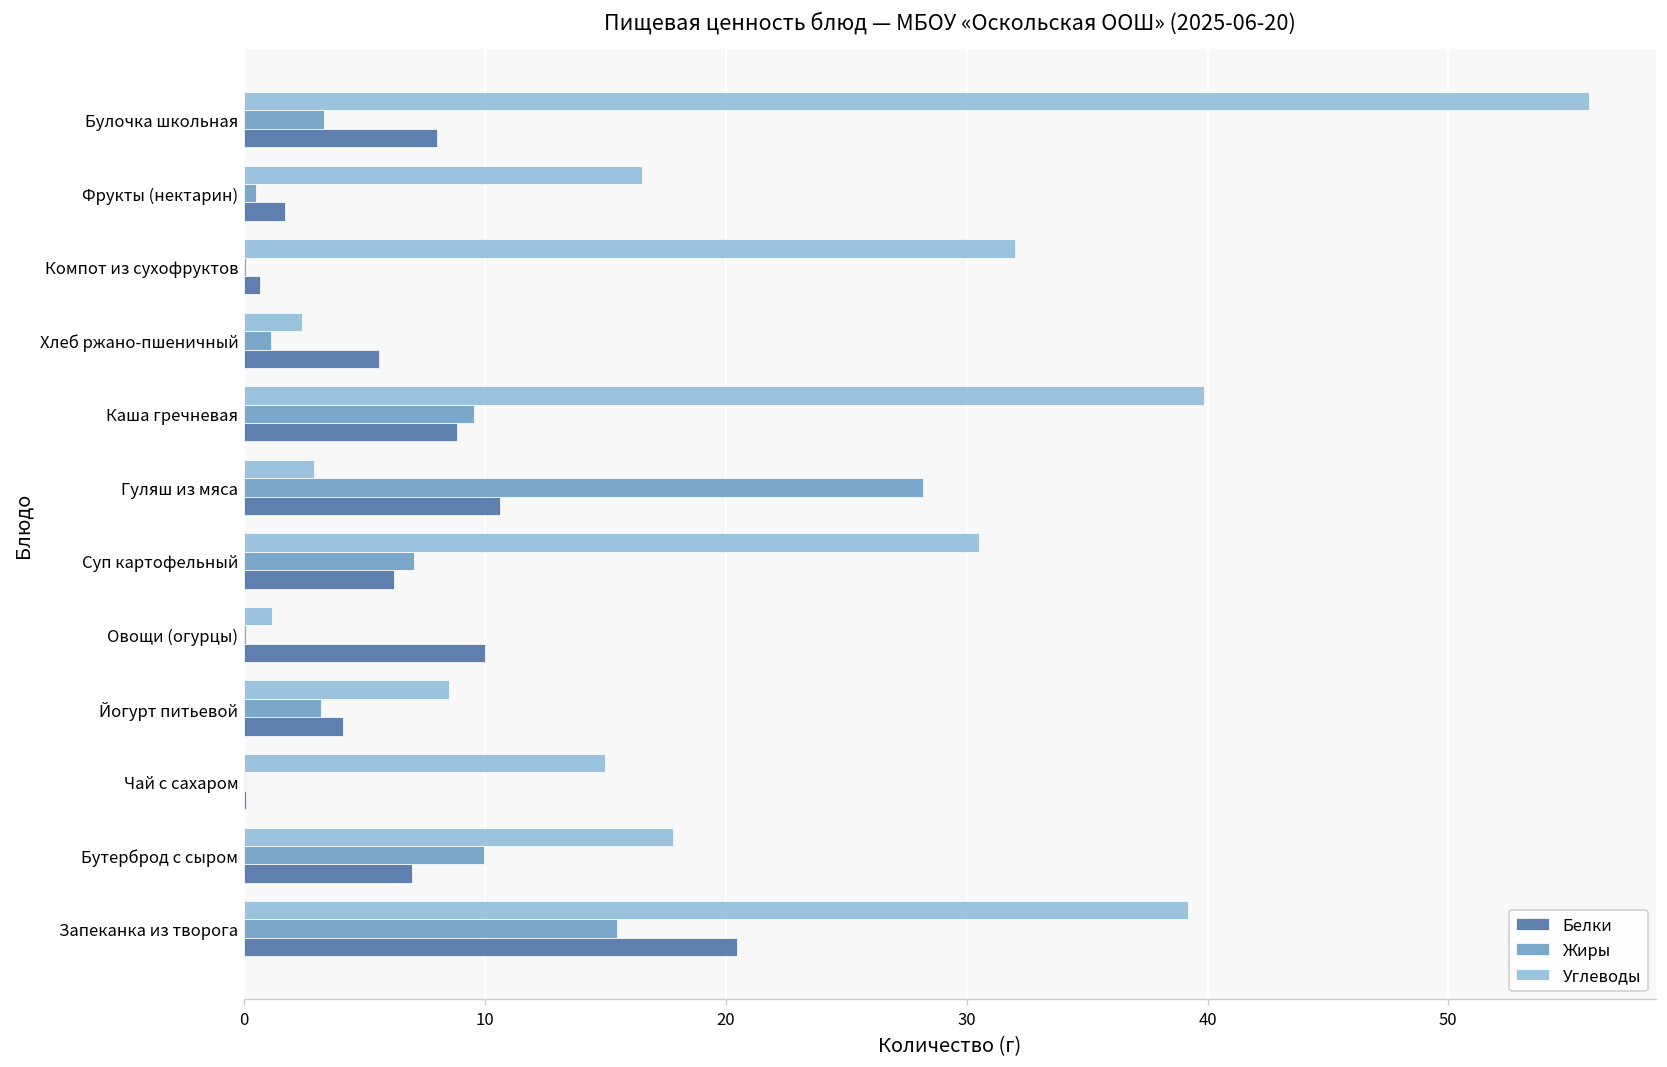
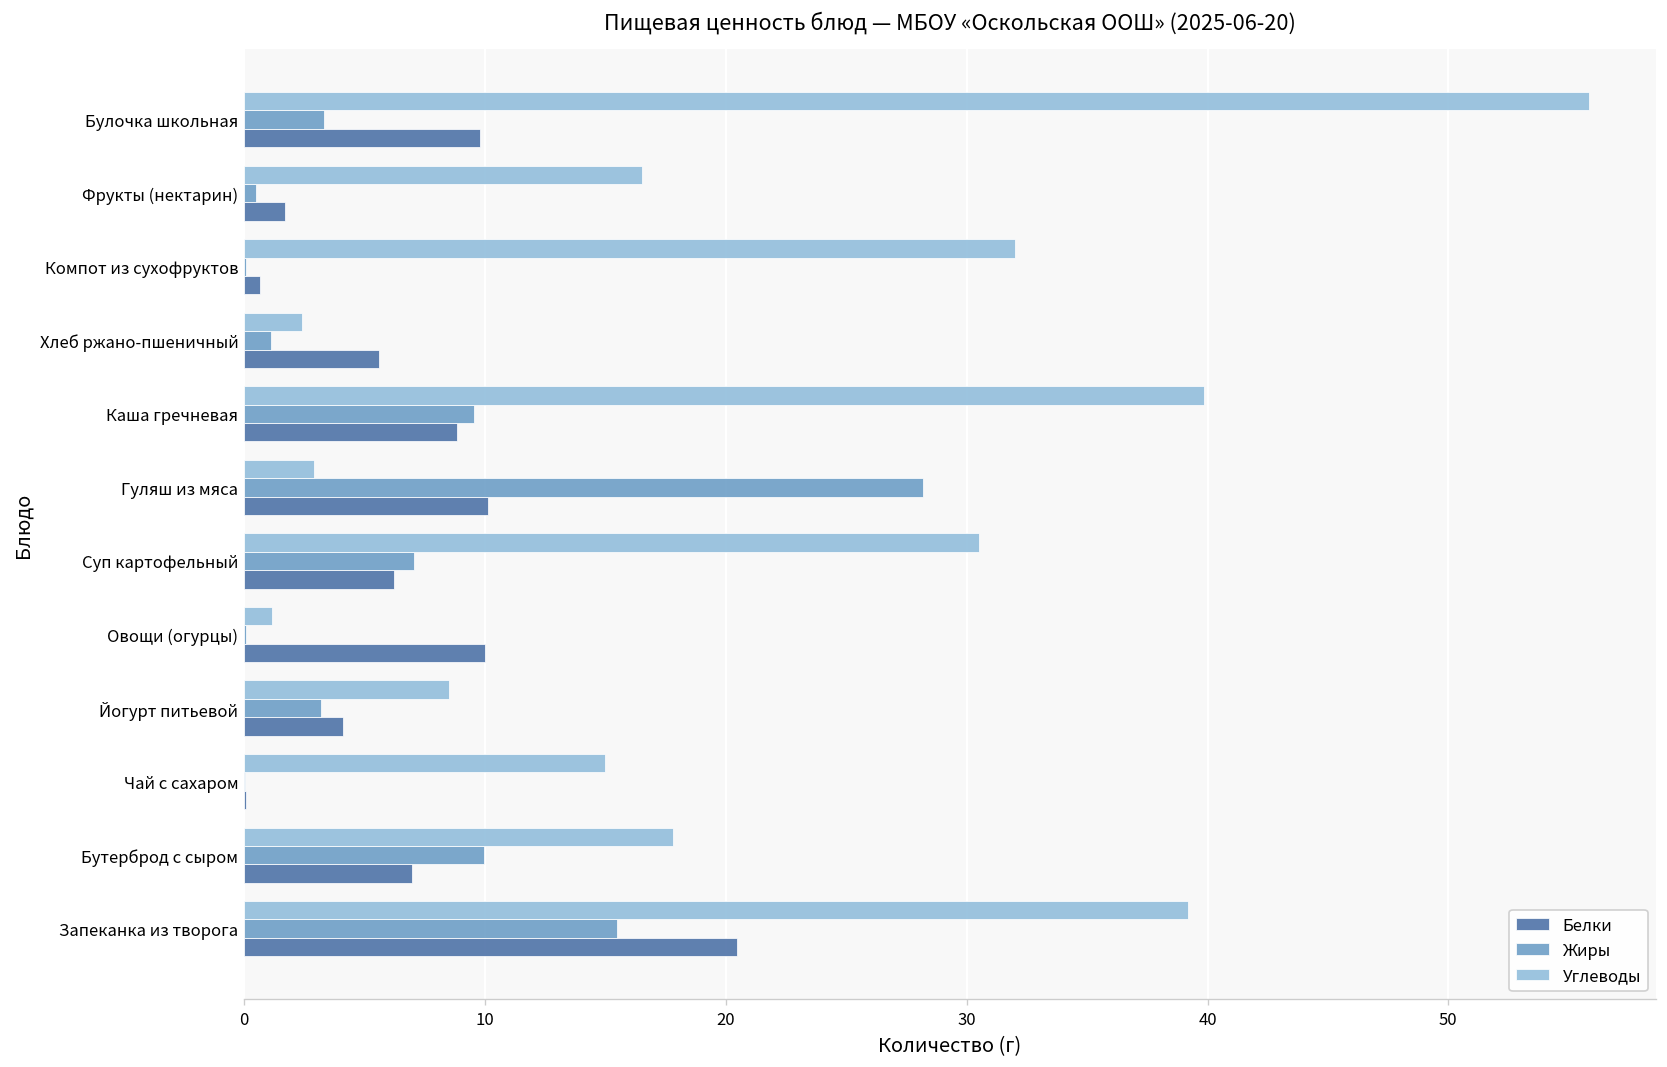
Белки, Булочка школьная: 8.0 -> 9.8
Белки, Гуляш из мяса: 10.6 -> 10.1
